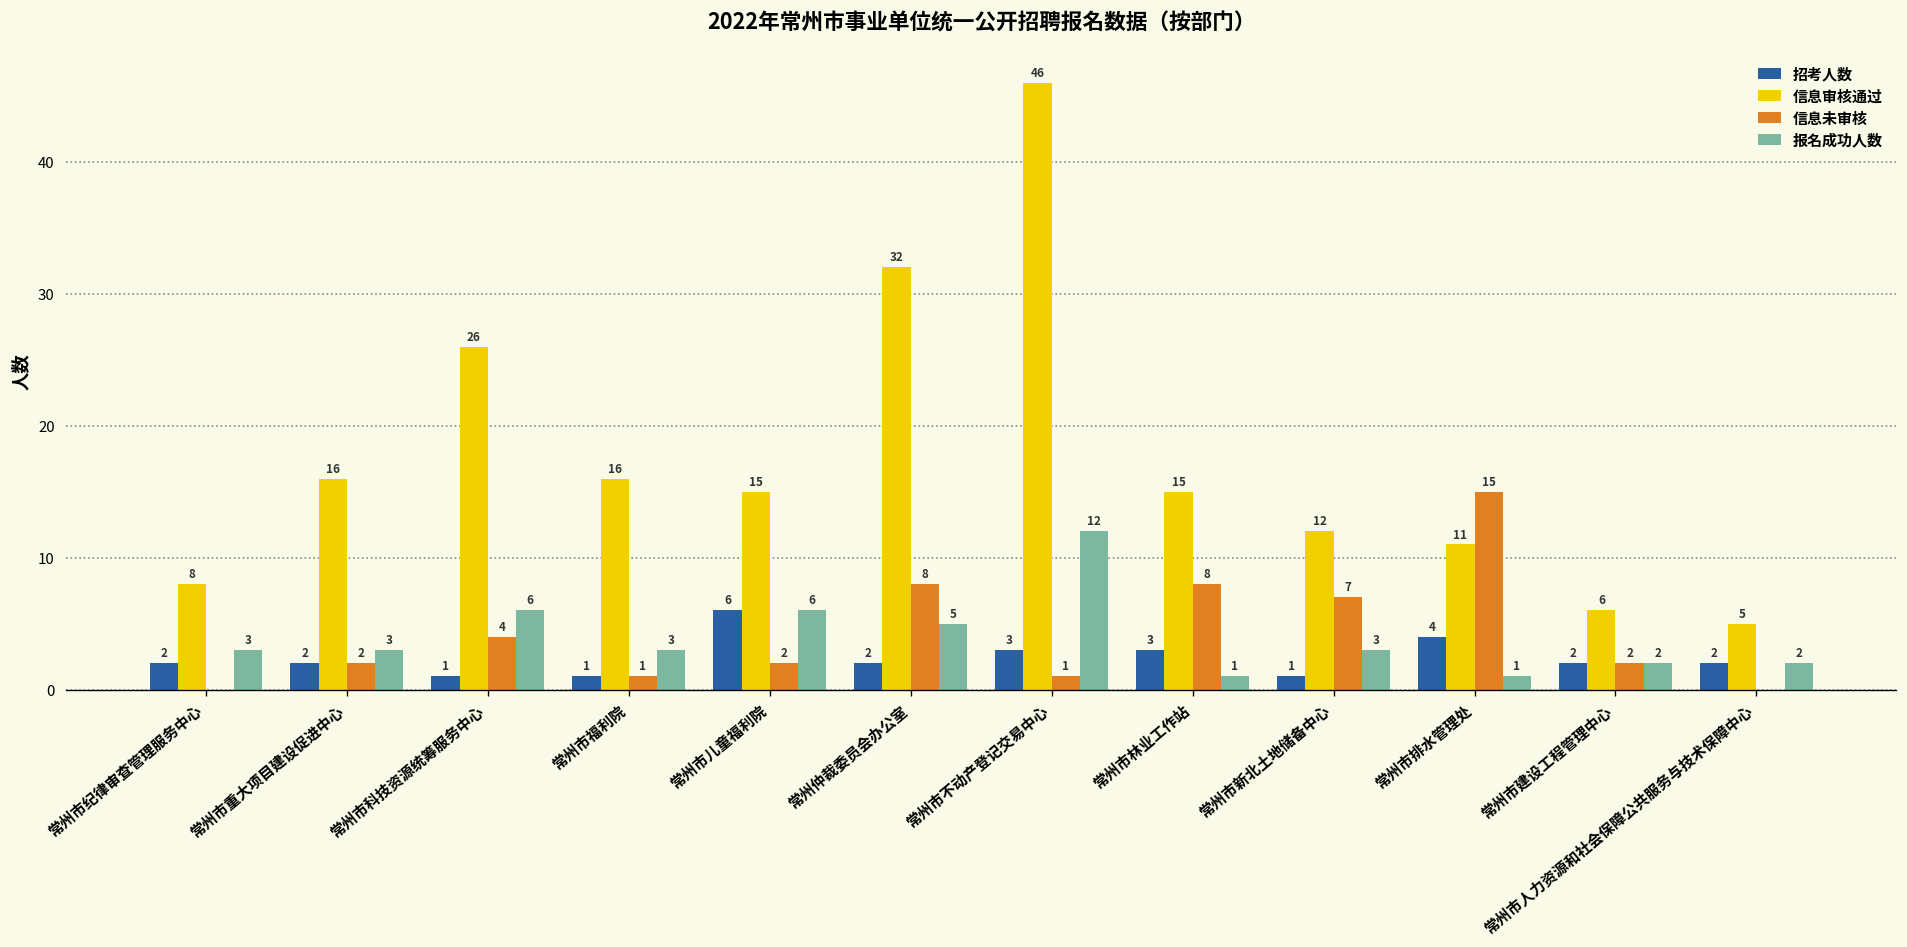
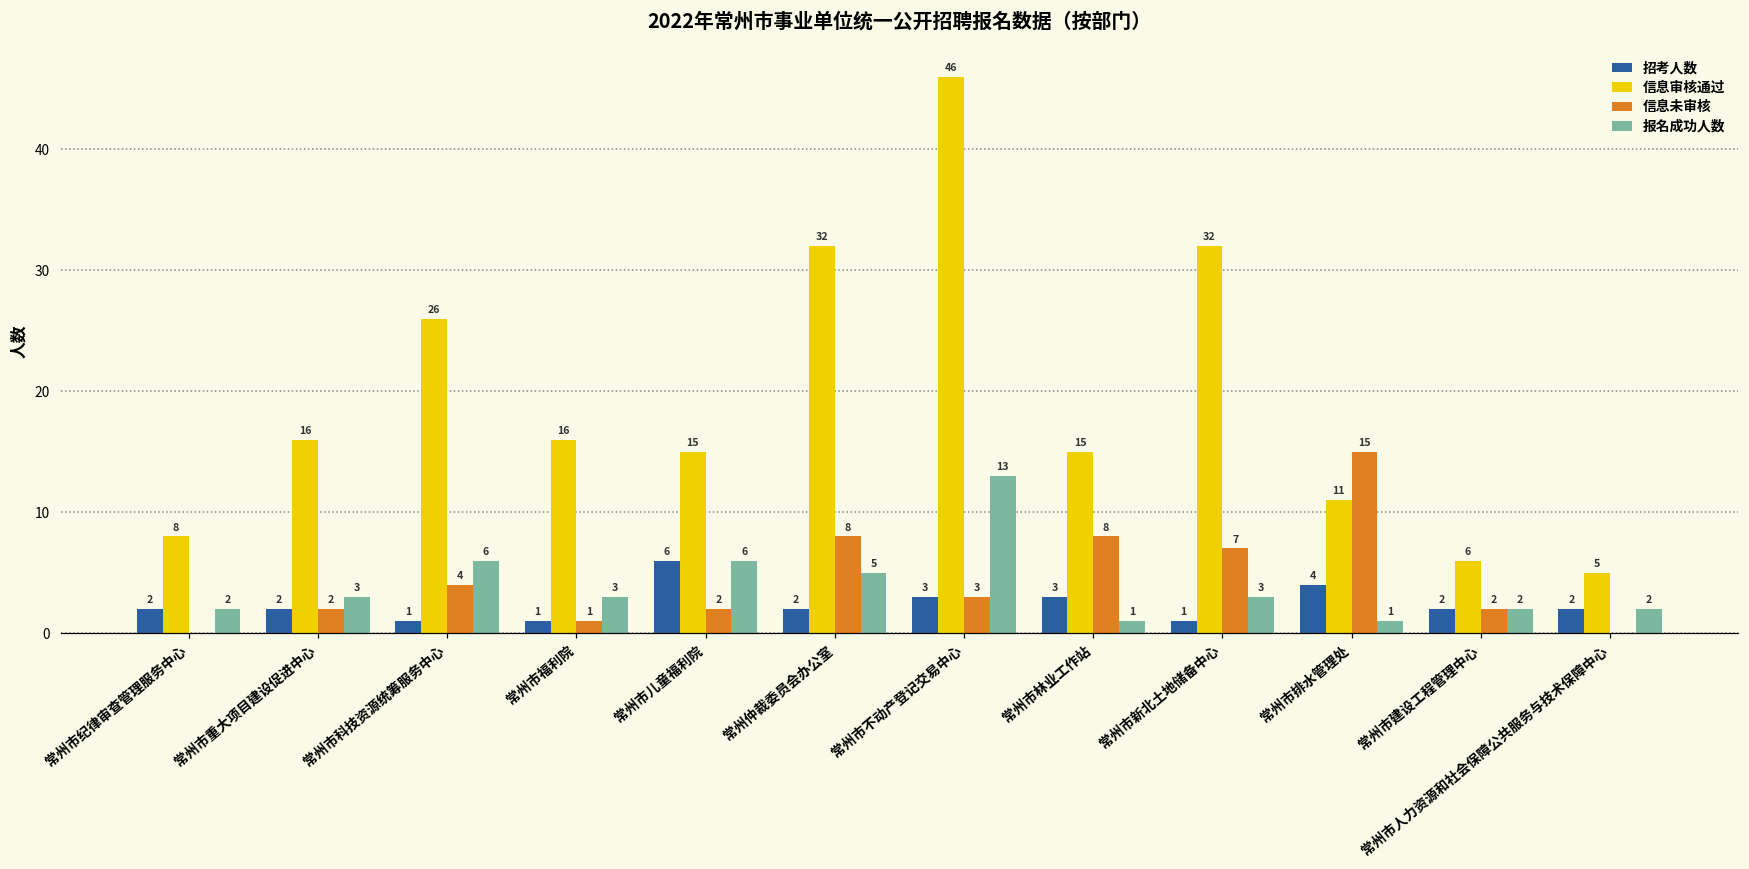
报名成功人数, 常州市纪律审查管理服务中心: 3 -> 2
信息未审核, 常州市不动产登记交易中心: 1 -> 3
报名成功人数, 常州市不动产登记交易中心: 12 -> 13
信息审核通过, 常州市新北土地储备中心: 12 -> 32
